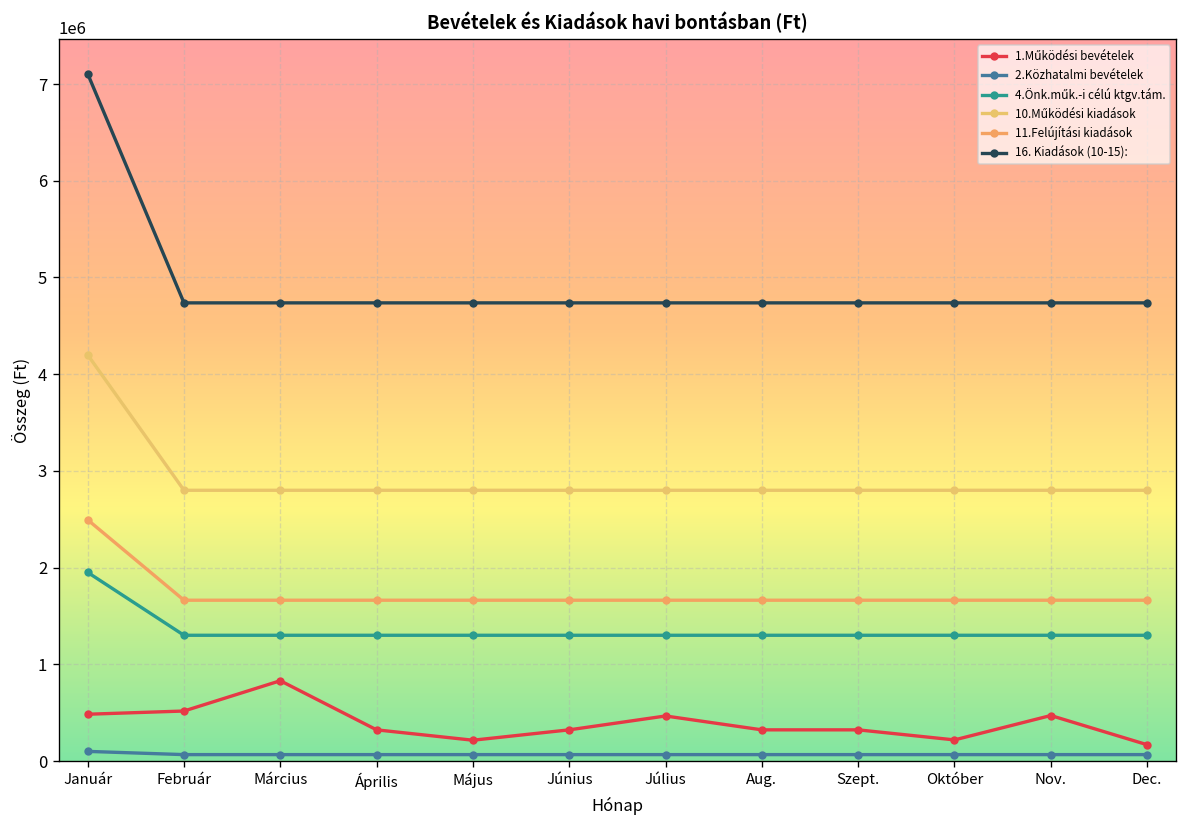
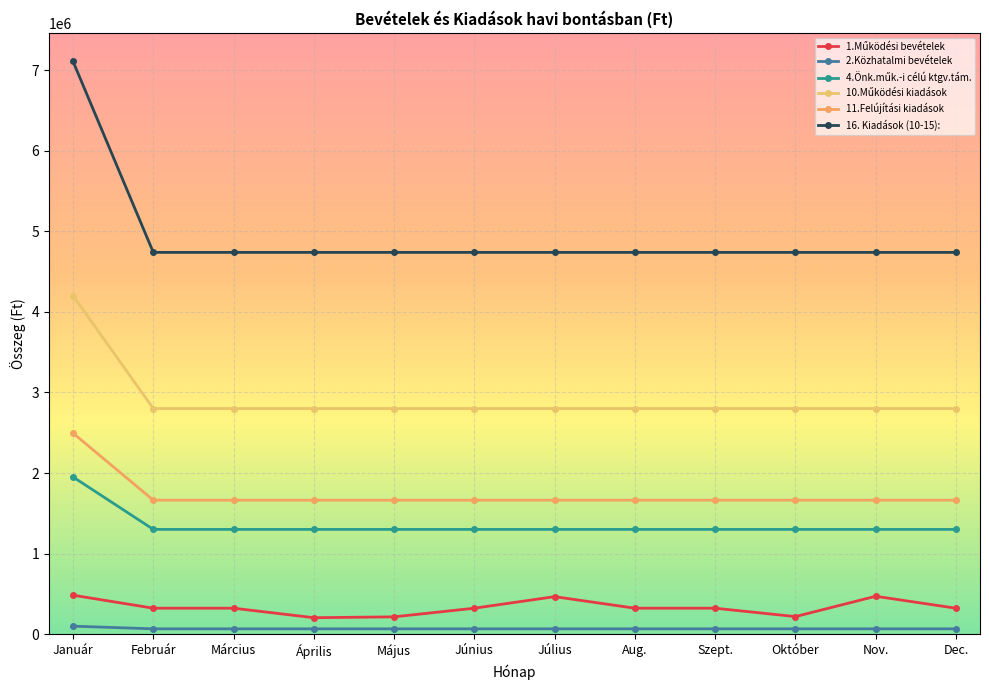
1.Működési bevételek, Február: 500000 -> 300000
1.Működési bevételek, Március: 800000 -> 300000
1.Működési bevételek, Április: 300000 -> 200000
1.Működési bevételek, Dec.: 200000 -> 300000
